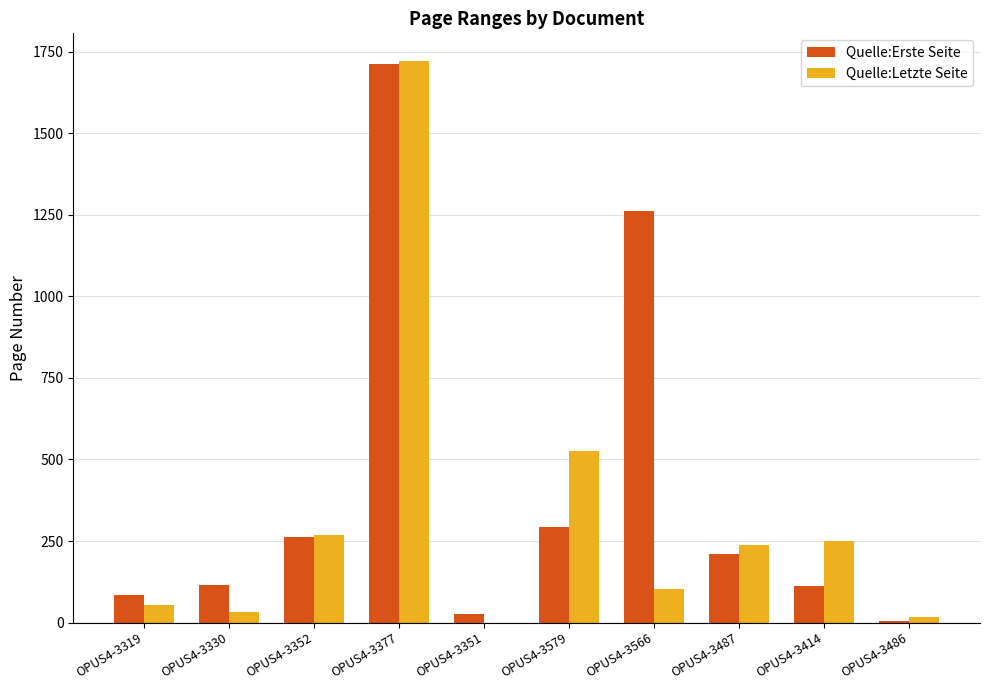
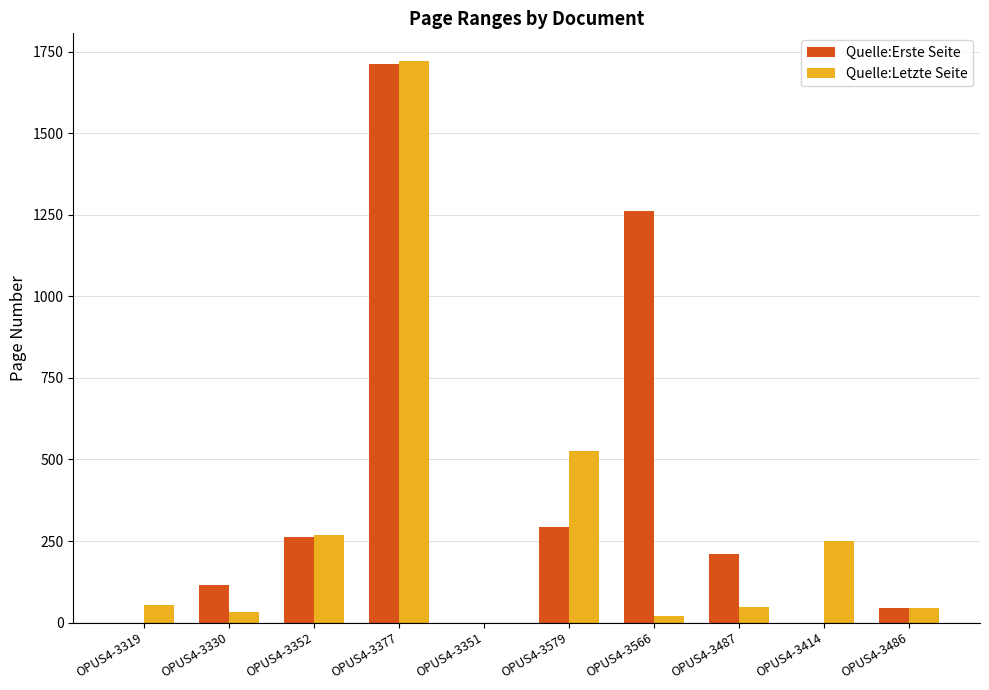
Quelle:Erste Seite, OPUS4-3319: 80 -> 0
Quelle:Erste Seite, OPUS4-3351: 30 -> 0
Quelle:Letzte Seite, OPUS4-3566: 100 -> 20
Quelle:Letzte Seite, OPUS4-3487: 240 -> 50
Quelle:Erste Seite, OPUS4-3414: 110 -> 0
Quelle:Erste Seite, OPUS4-3486: 10 -> 50
Quelle:Letzte Seite, OPUS4-3486: 20 -> 40
